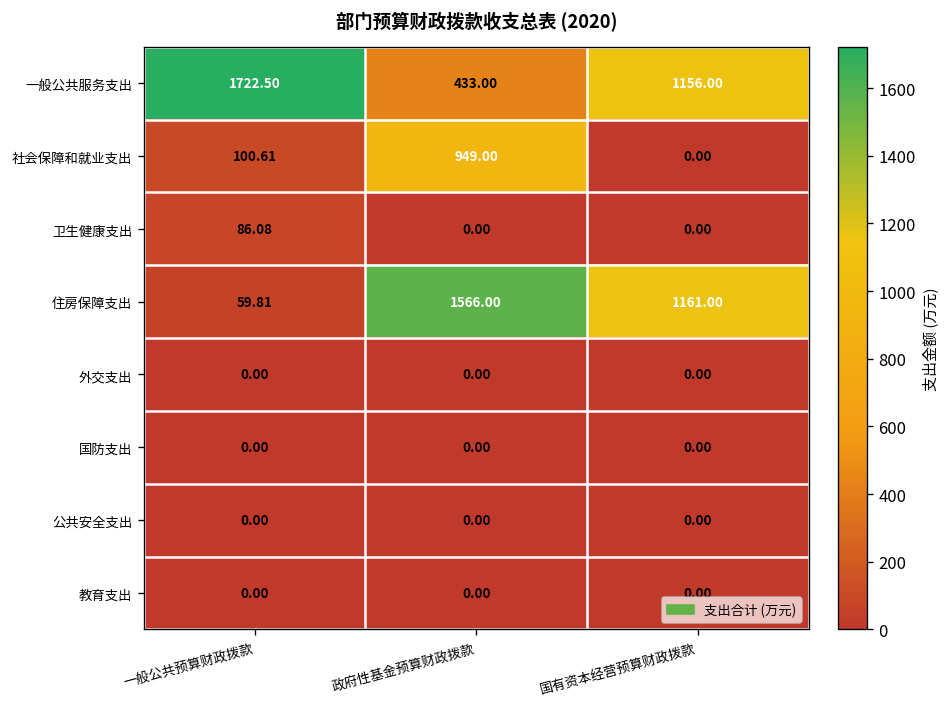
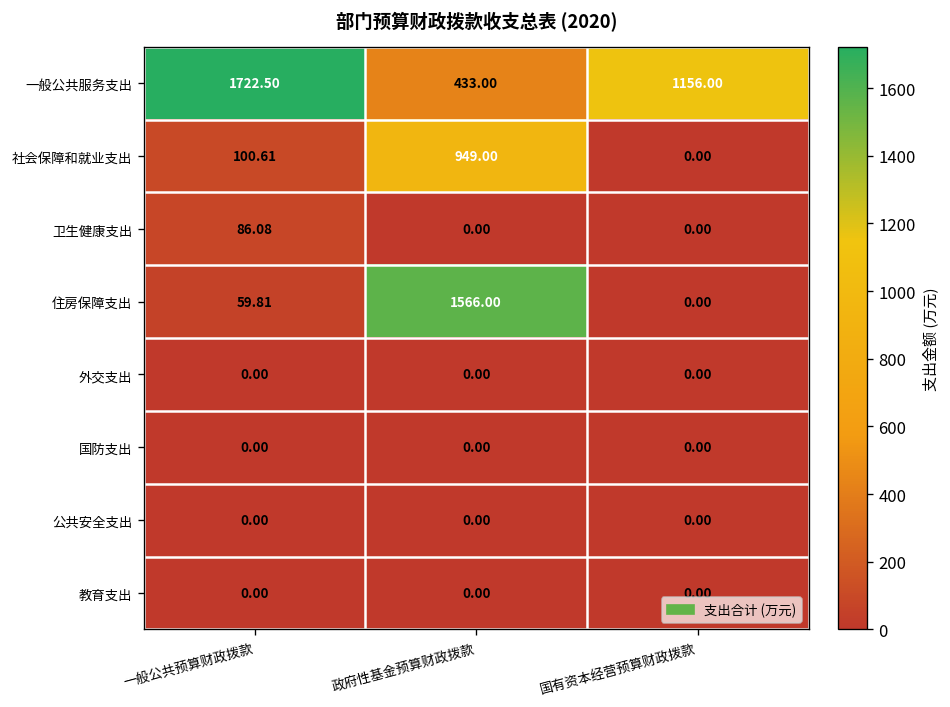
住房保障支出, 国有资本经营预算财政拨款: 1161.00 -> 0.00
